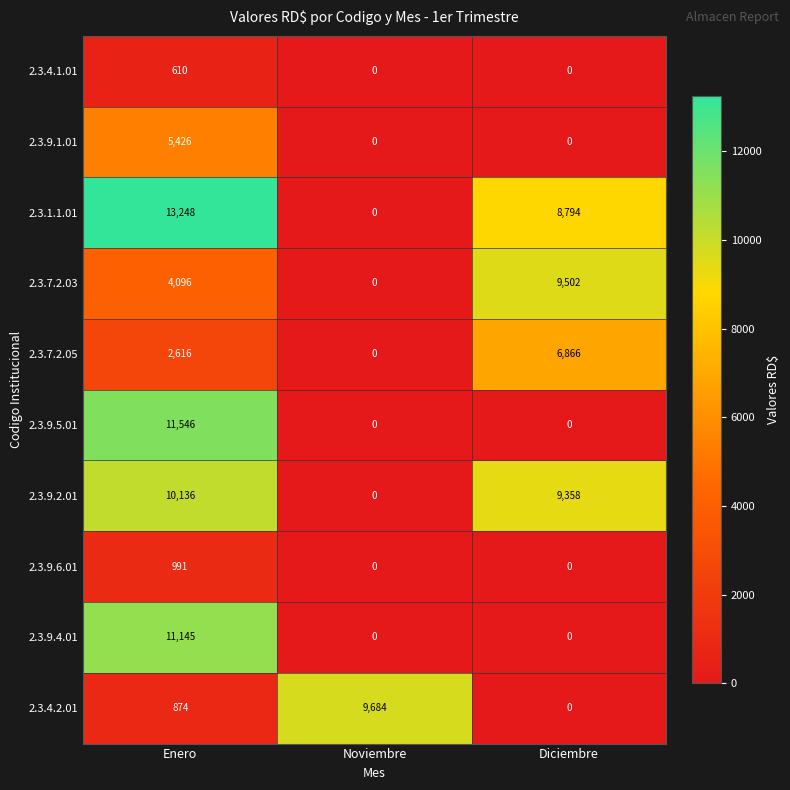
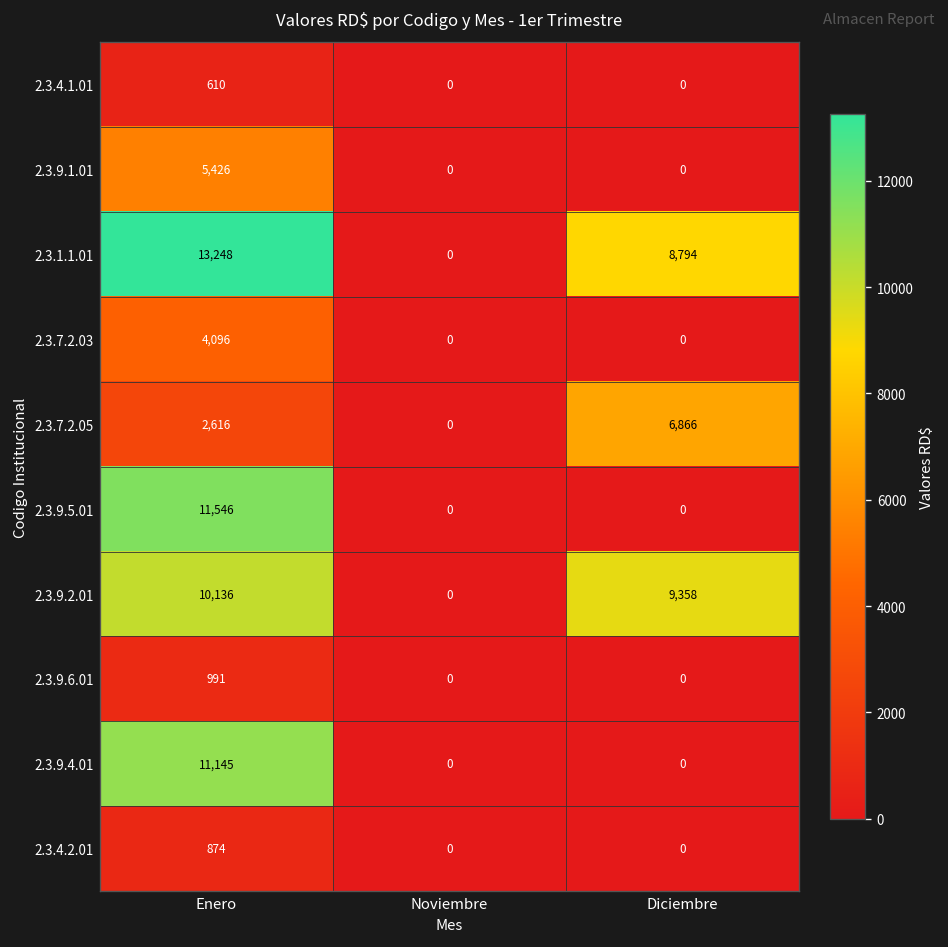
2.3.7.2.03, Diciembre: 9,502 -> 0
2.3.4.2.01, Noviembre: 9,684 -> 0
